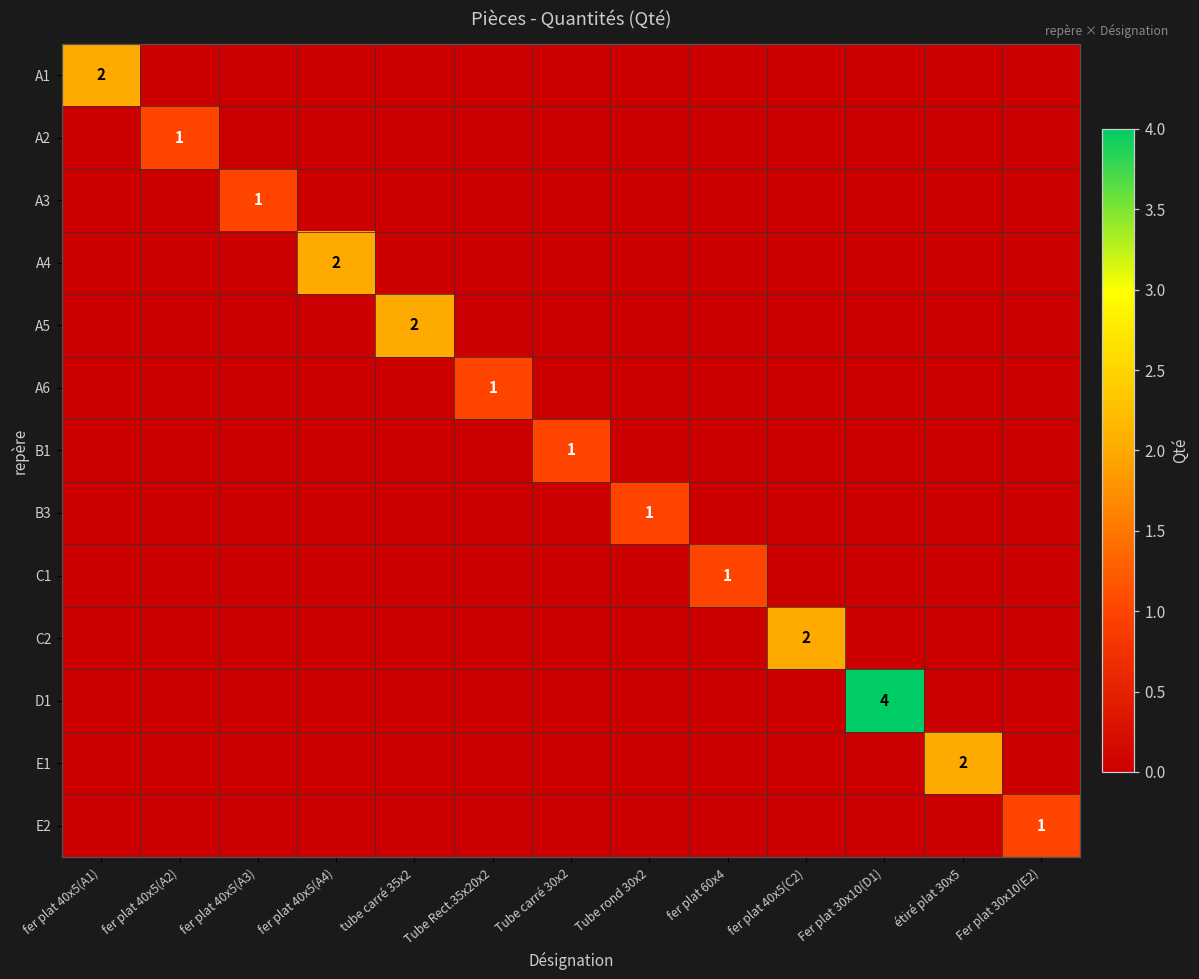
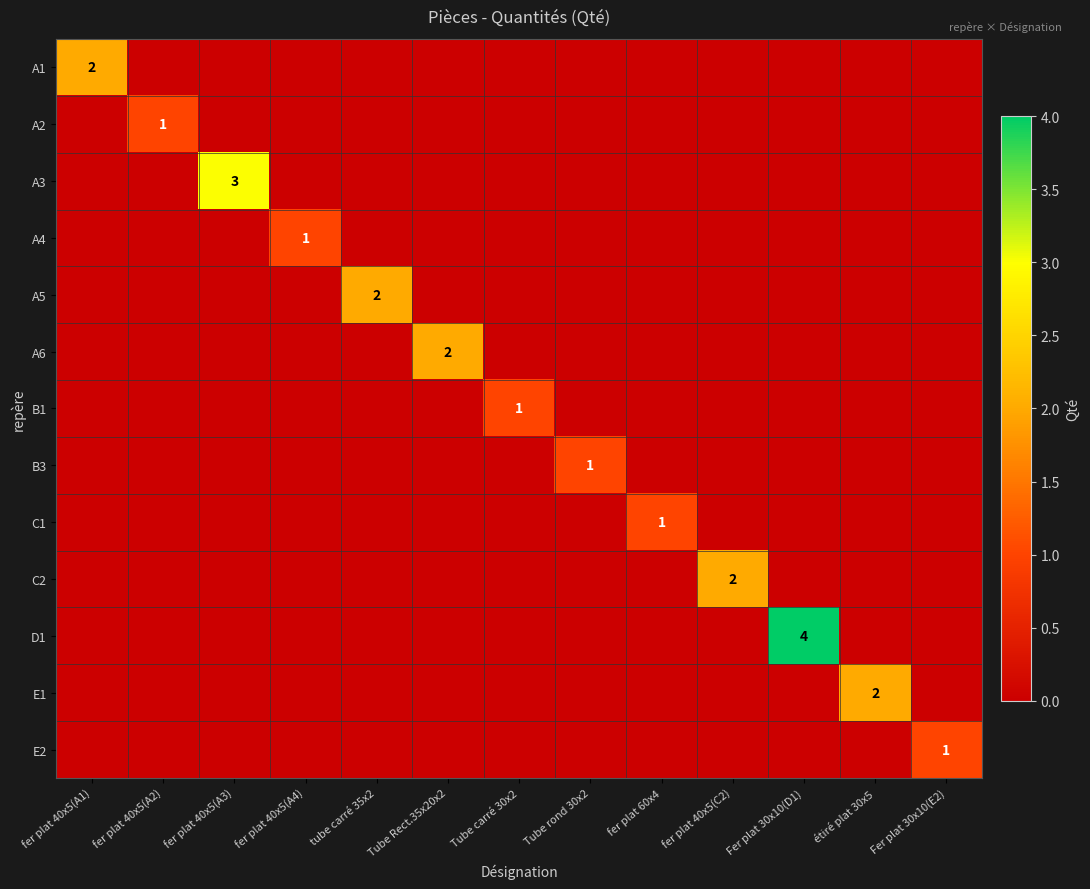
A3, fer plat 40x5(A3): 1 -> 3
A4, fer plat 40x5(A4): 2 -> 1
A6, Tube Rect.35x20x2: 1 -> 2
